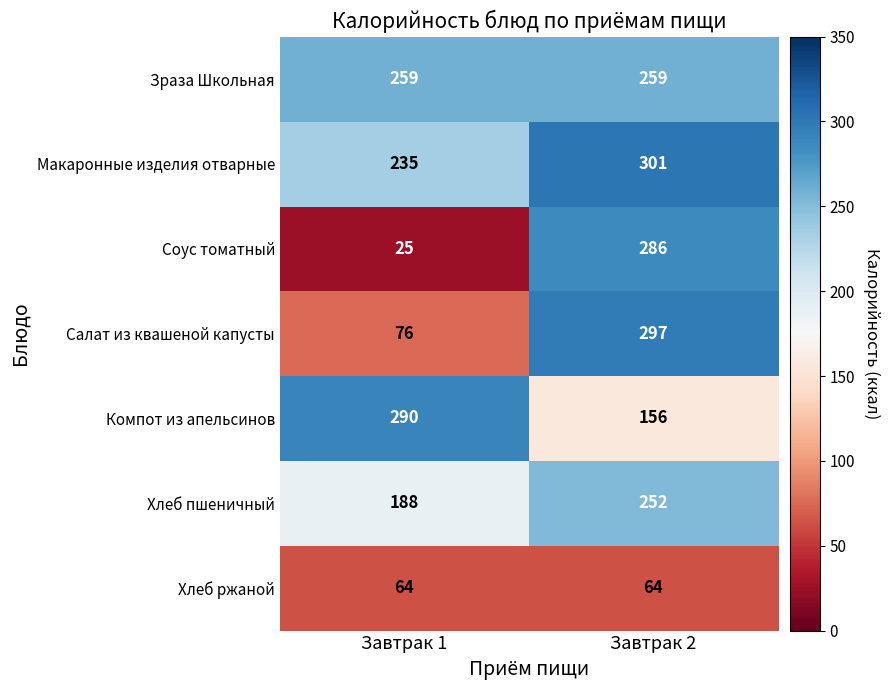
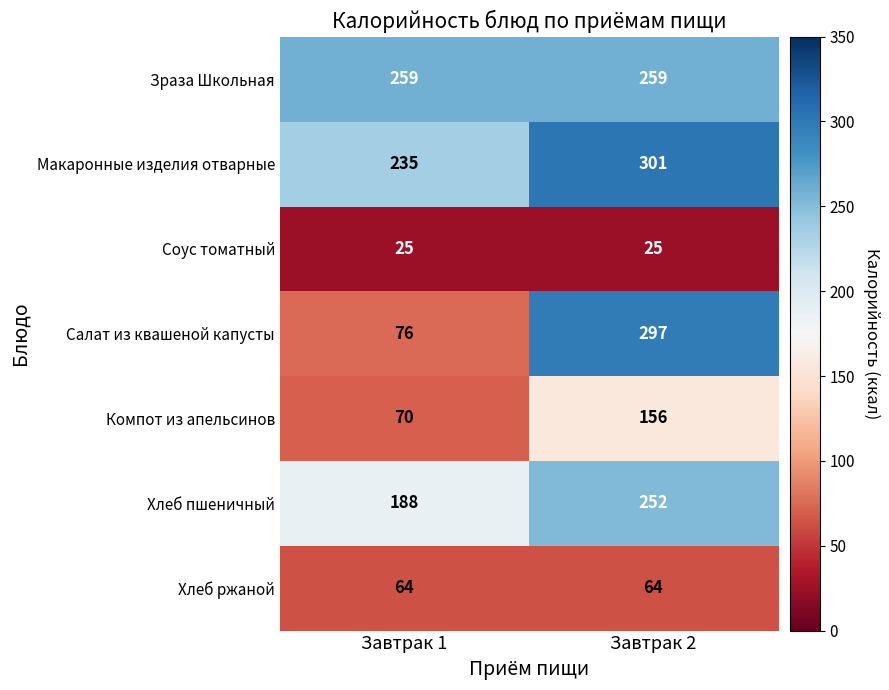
Соус томатный, Завтрак 2: 286 -> 25
Компот из апельсинов, Завтрак 1: 290 -> 70
